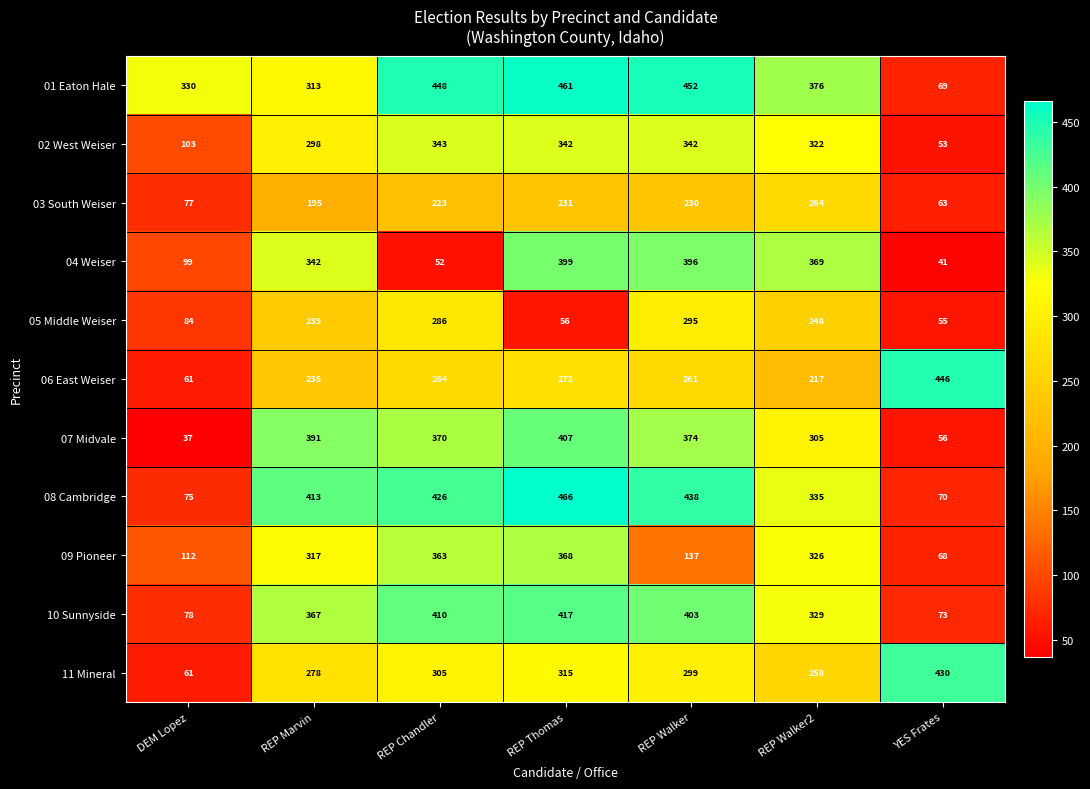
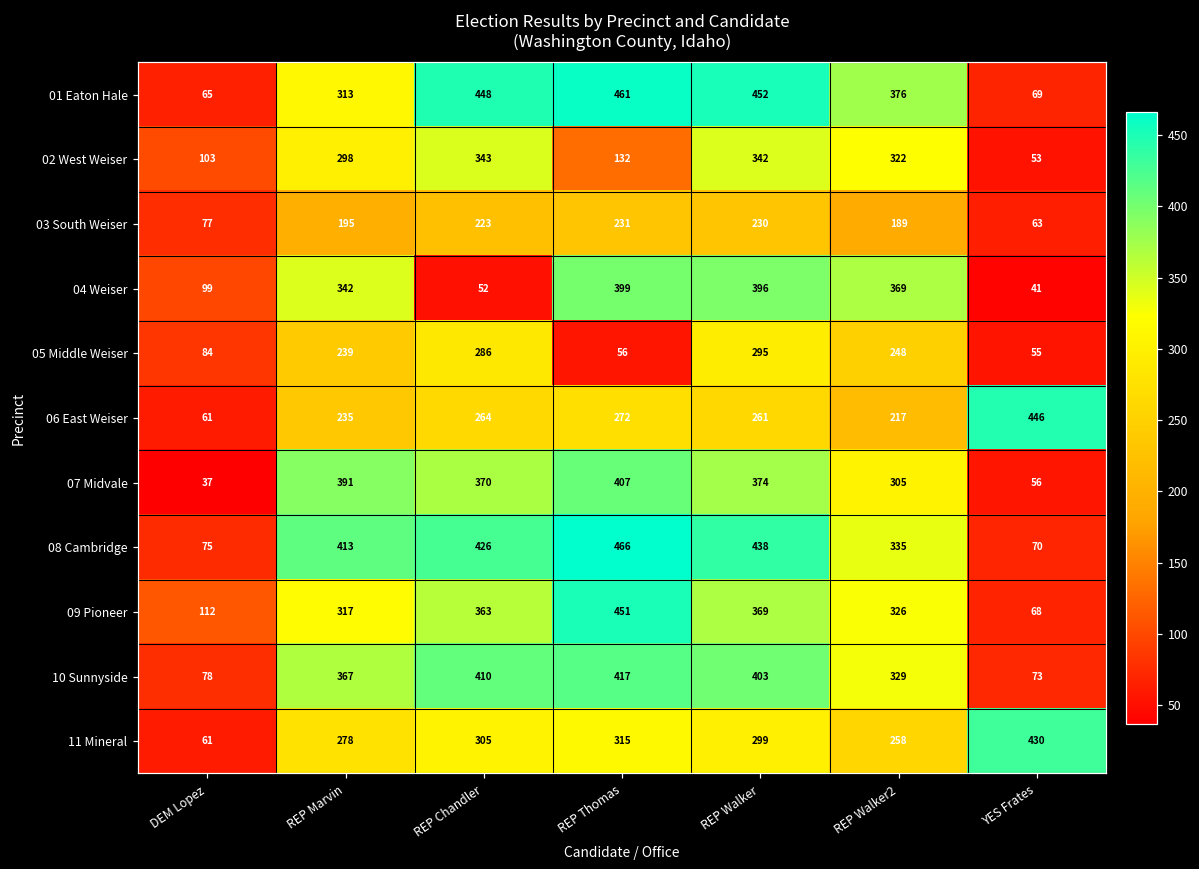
01 Eaton Hale, DEM Lopez: 330 -> 65
02 West Weiser, REP Thomas: 342 -> 132
03 South Weiser, REP Walker2: 264 -> 189
09 Pioneer, REP Thomas: 368 -> 451
09 Pioneer, REP Walker: 137 -> 369
